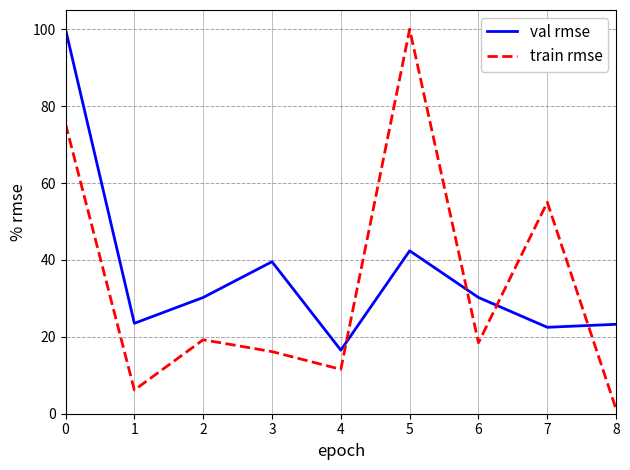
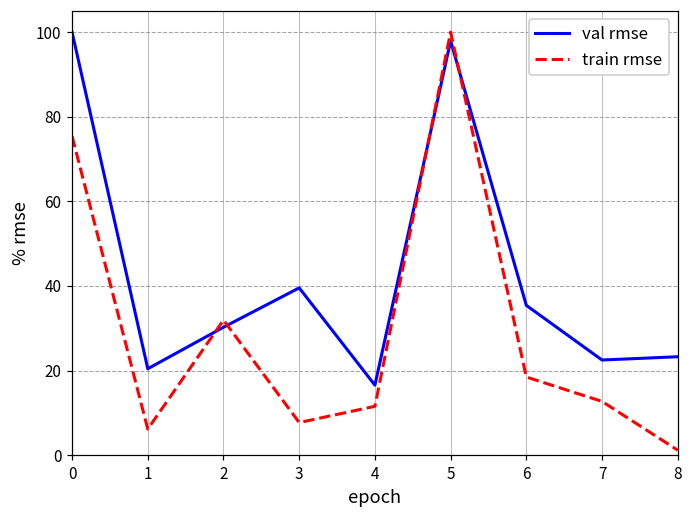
val rmse, 1: 24 -> 20
train rmse, 2: 19 -> 32
train rmse, 3: 16 -> 8
val rmse, 5: 42 -> 98
val rmse, 6: 30 -> 35
train rmse, 7: 55 -> 13
